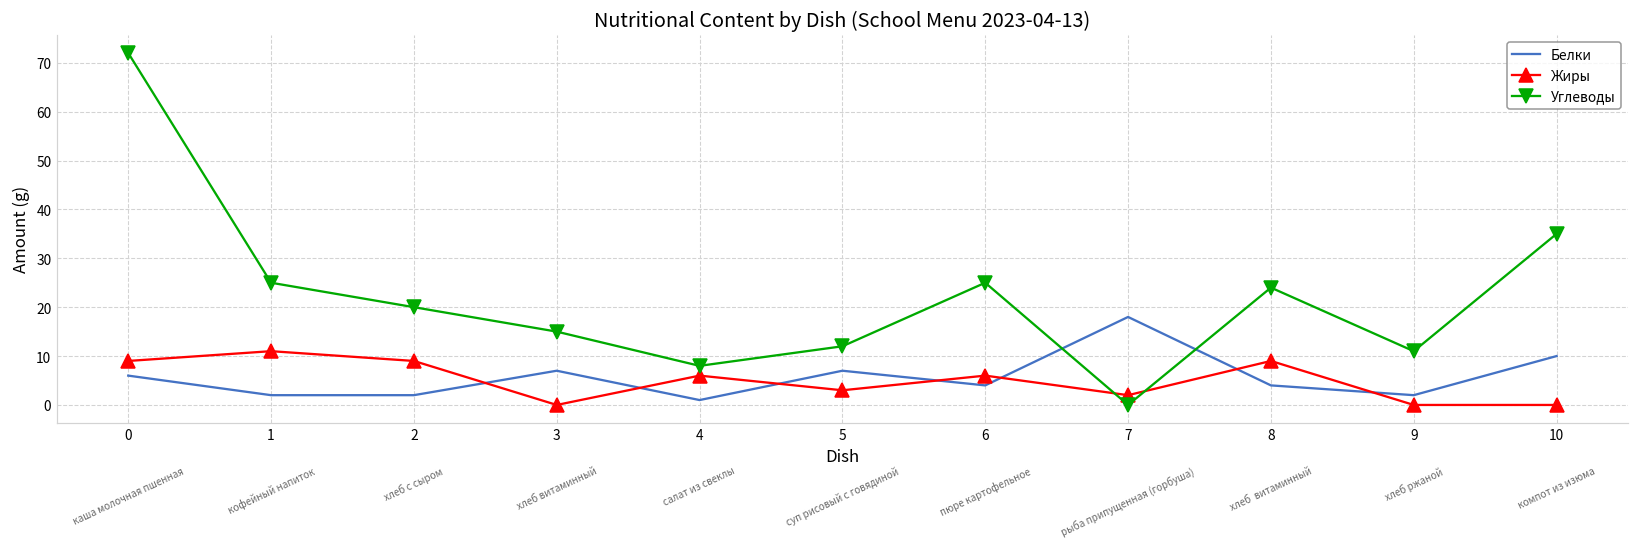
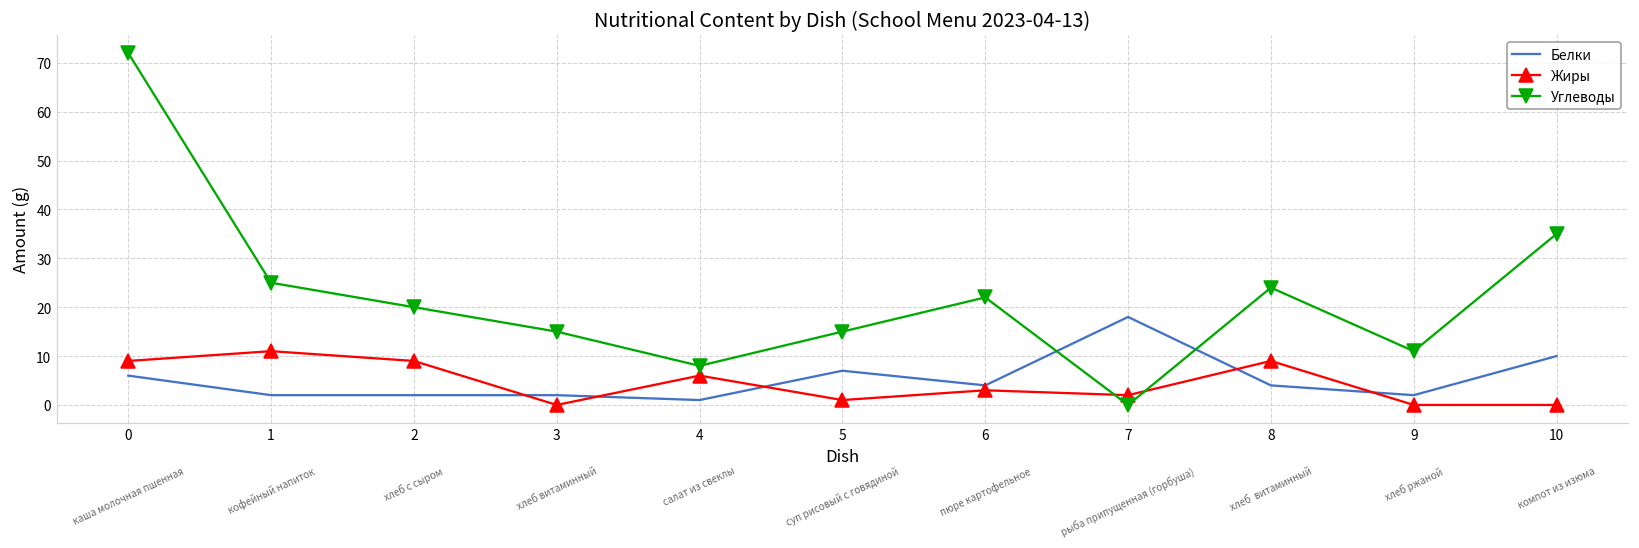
Белки, 3: 7 -> 2
Жиры, 5: 3 -> 1
Углеводы, 5: 12 -> 15
Жиры, 6: 6 -> 3
Углеводы, 6: 25 -> 22
